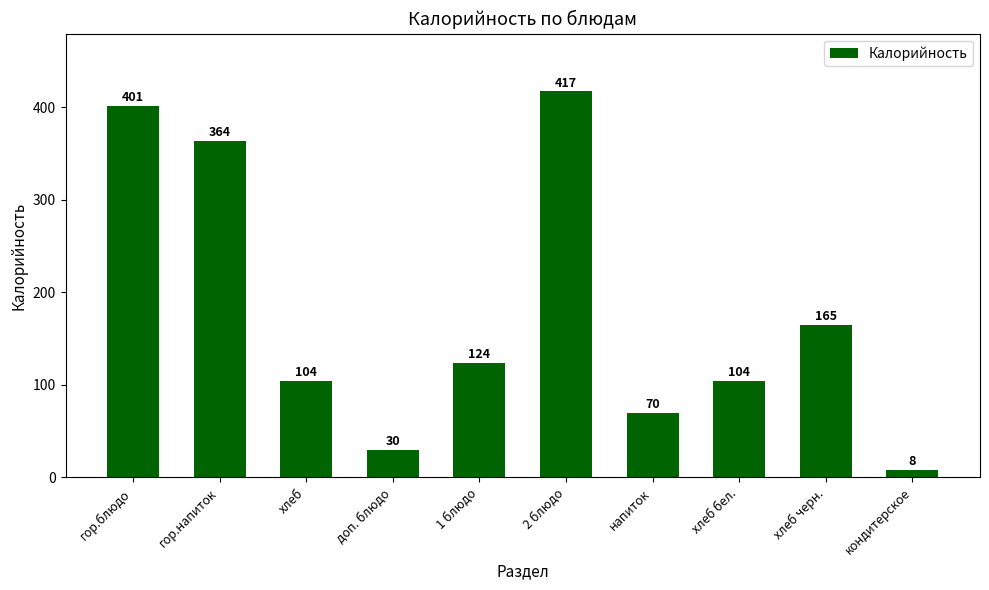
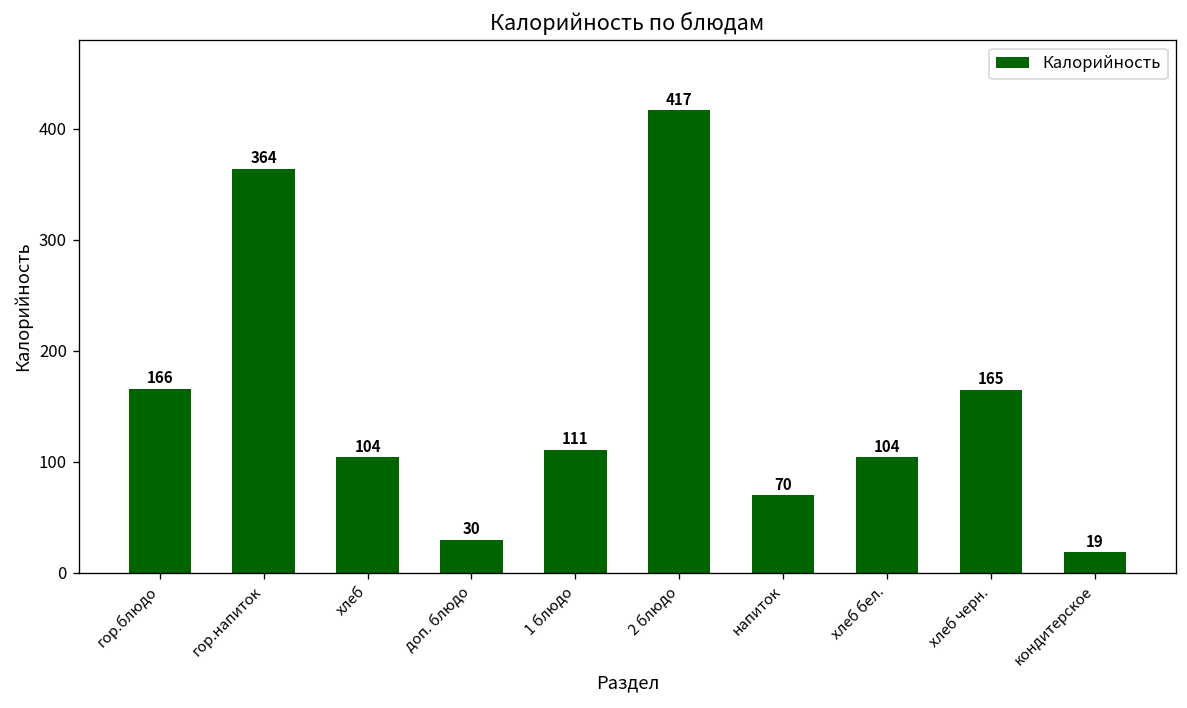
гор.блюдо: 401 -> 166
1 блюдо: 124 -> 111
кондитерское: 8 -> 19
